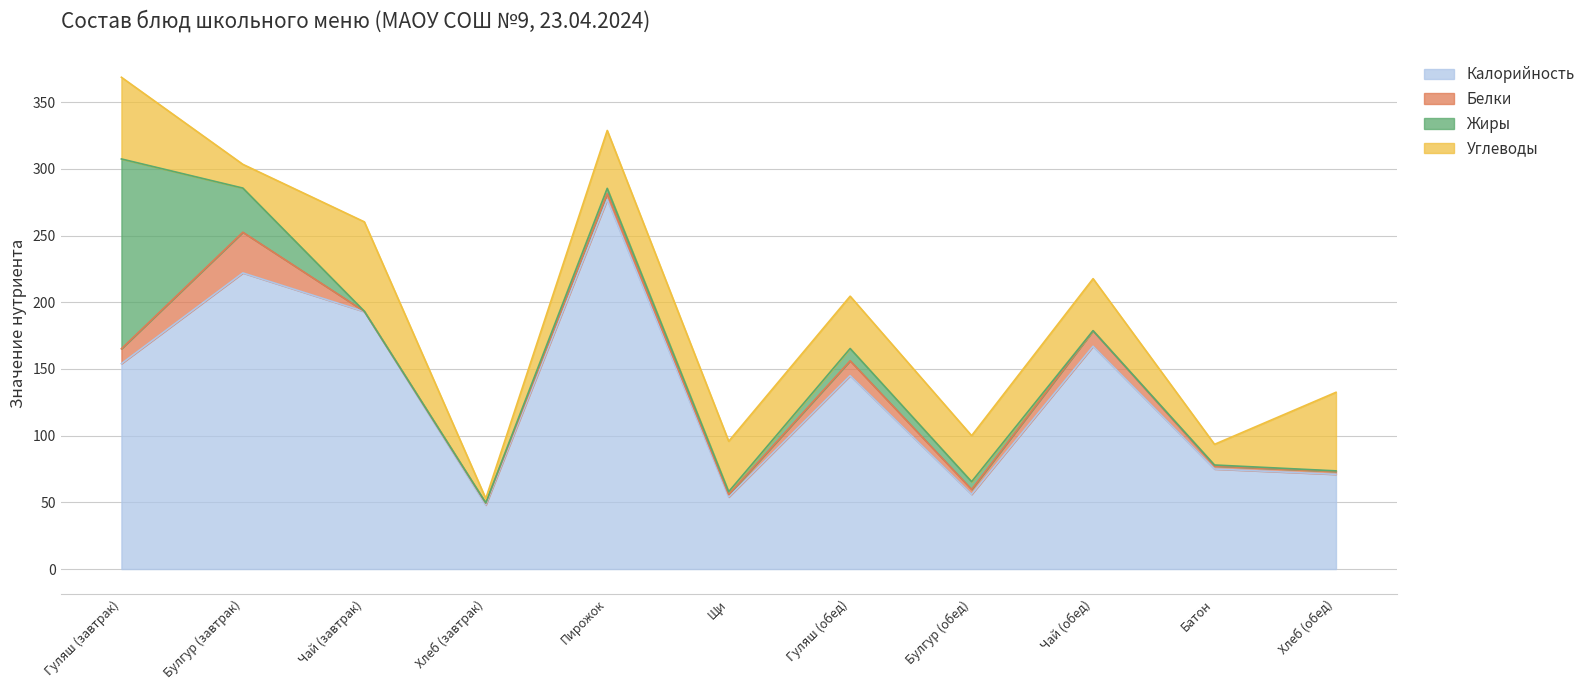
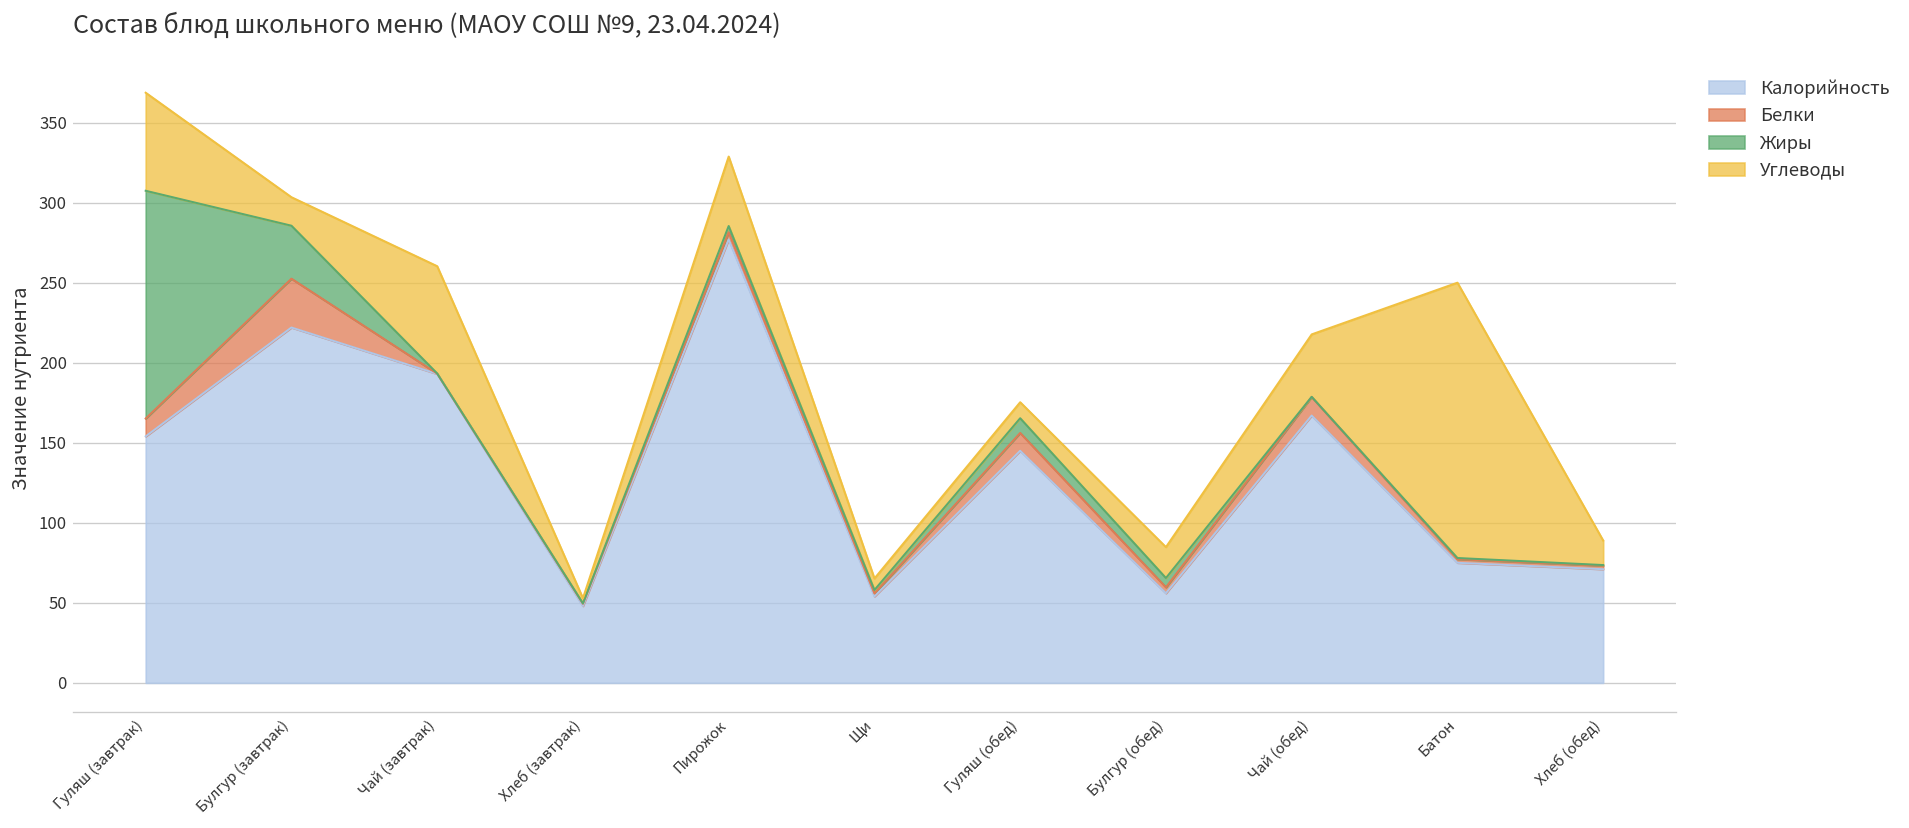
Углеводы, Щи: 38 -> 7
Углеводы, Гуляш (обед): 39 -> 10
Углеводы, Булгур (обед): 35 -> 19
Углеводы, Батон: 16 -> 172
Углеводы, Хлеб (обед): 59 -> 15
